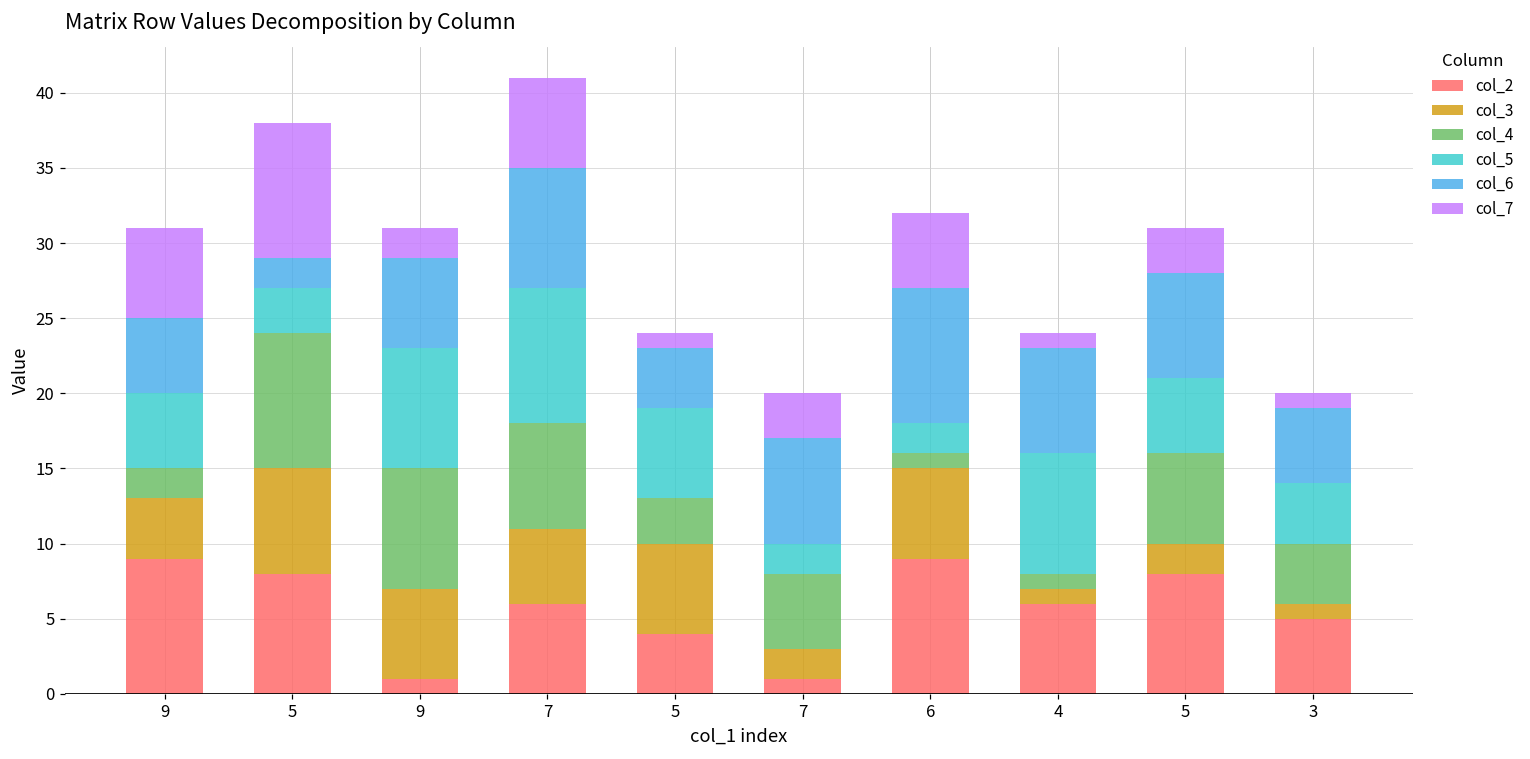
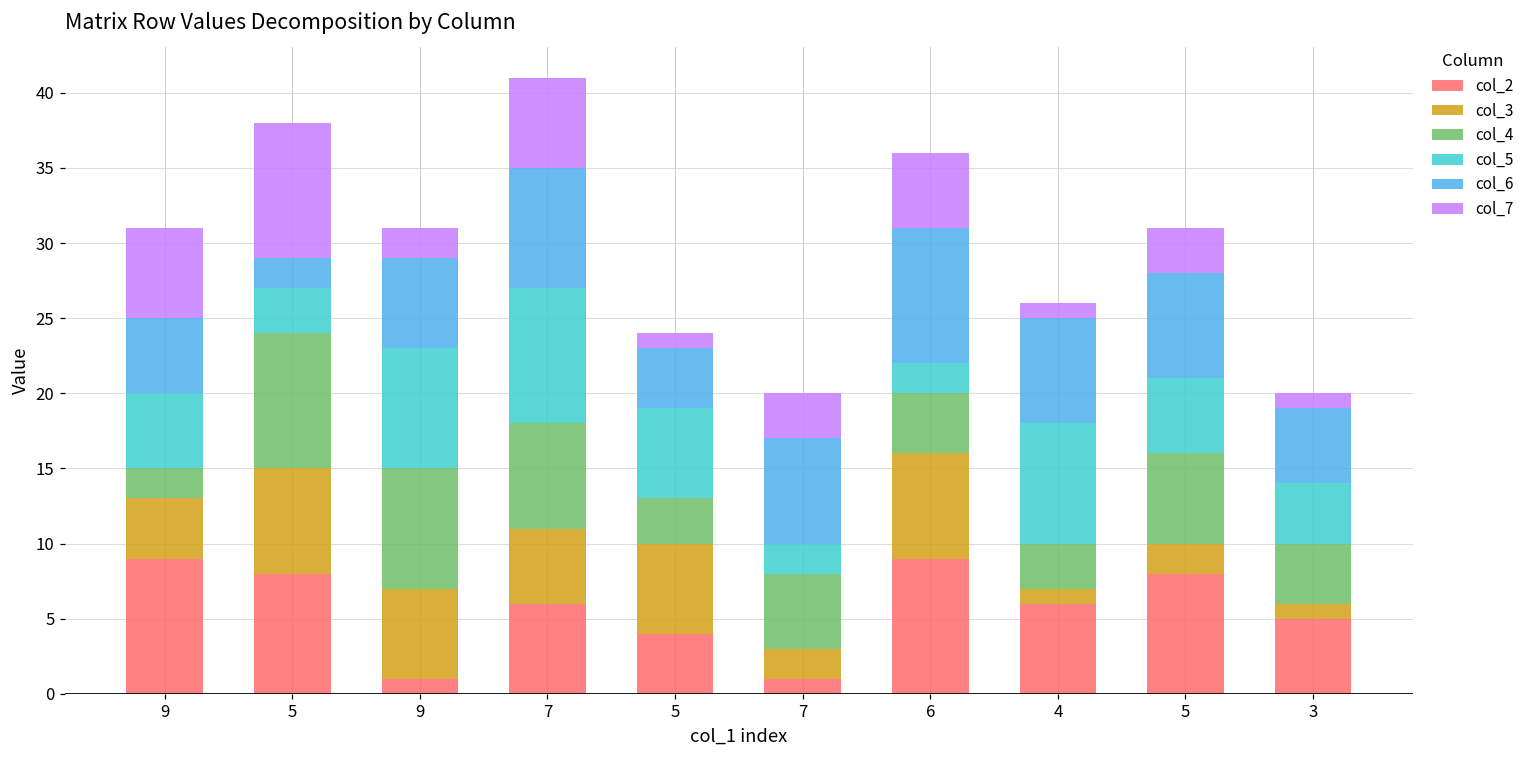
col_3, 6: 6 -> 7
col_4, 6: 1 -> 4
col_4, 4: 1 -> 3
